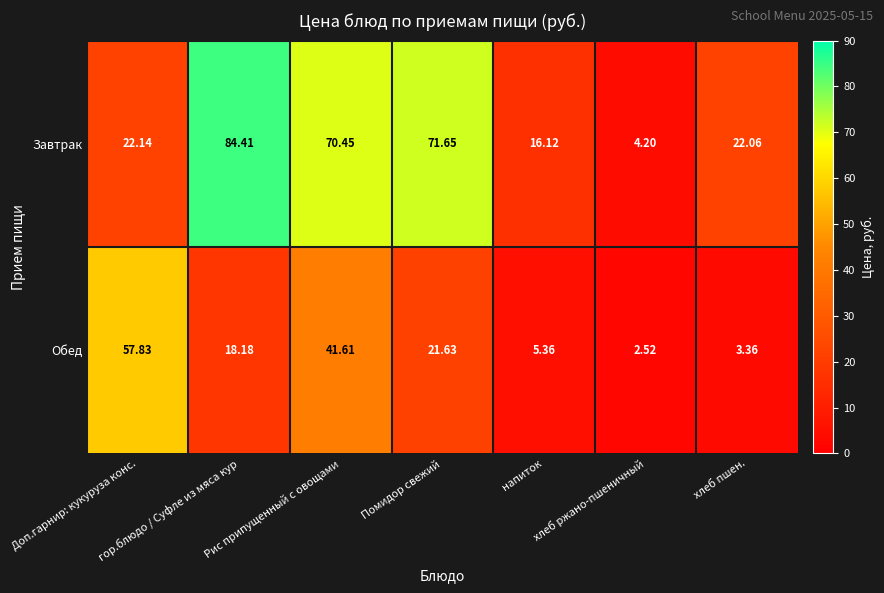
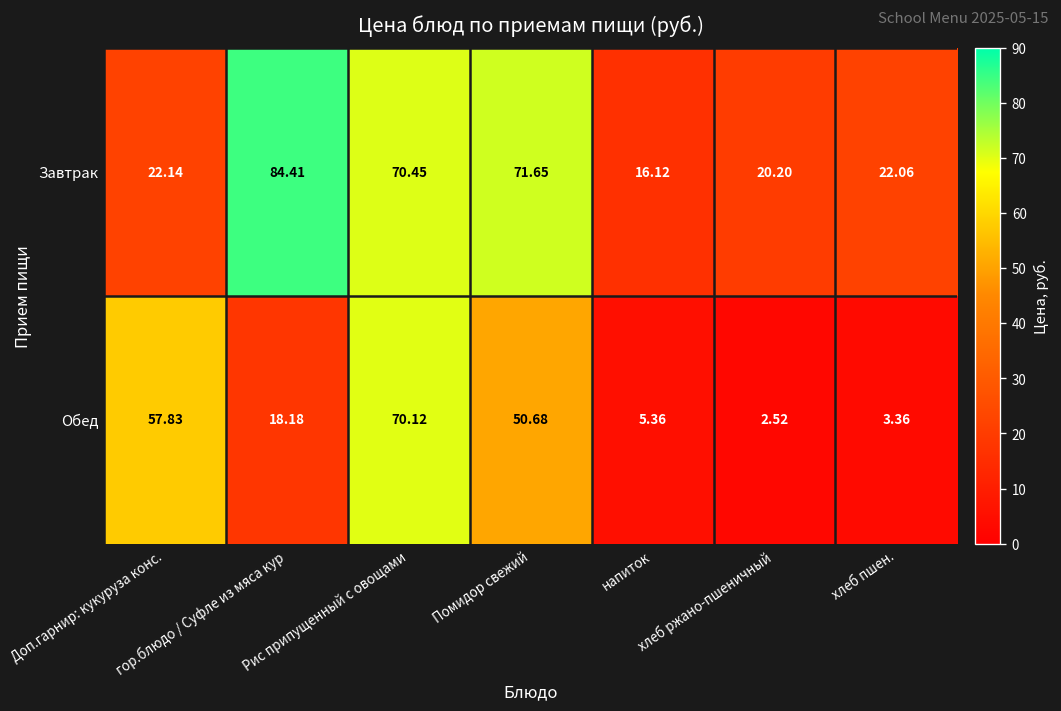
Завтрак, хлеб ржано-пшеничный: 4.20 -> 20.20
Обед, Рис припущенный с овощами: 41.61 -> 70.12
Обед, Помидор свежий: 21.63 -> 50.68
